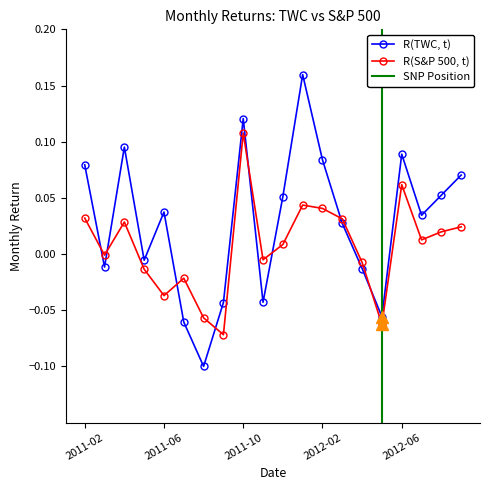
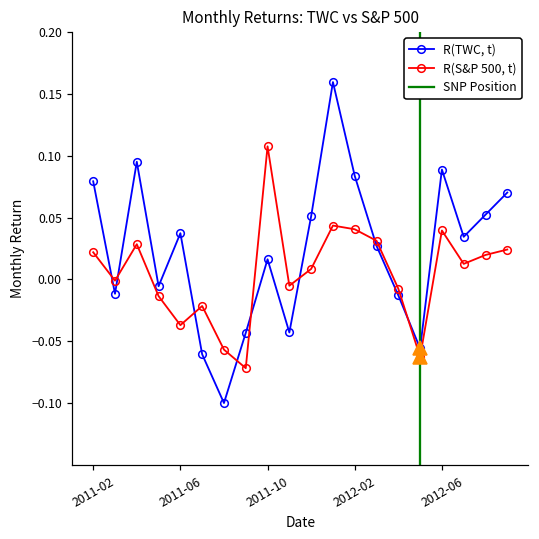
R(S&P 500, t), 2011-02: 0.032 -> 0.022
R(TWC, t), 2011-10: 0.121 -> 0.016
R(S&P 500, t), 2012-06: 0.062 -> 0.040
